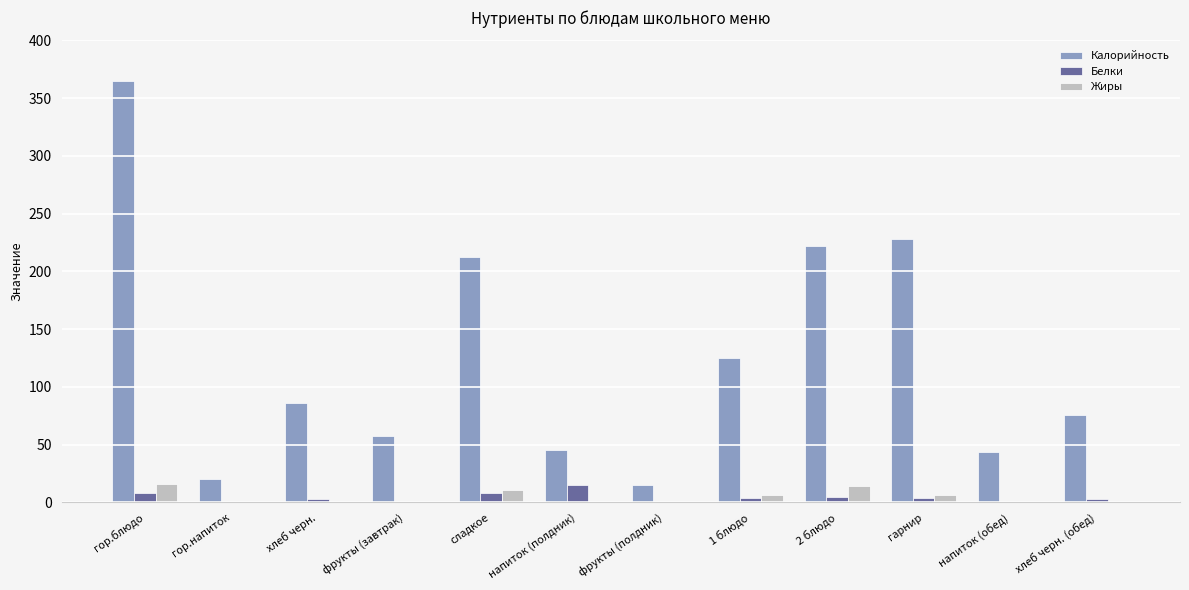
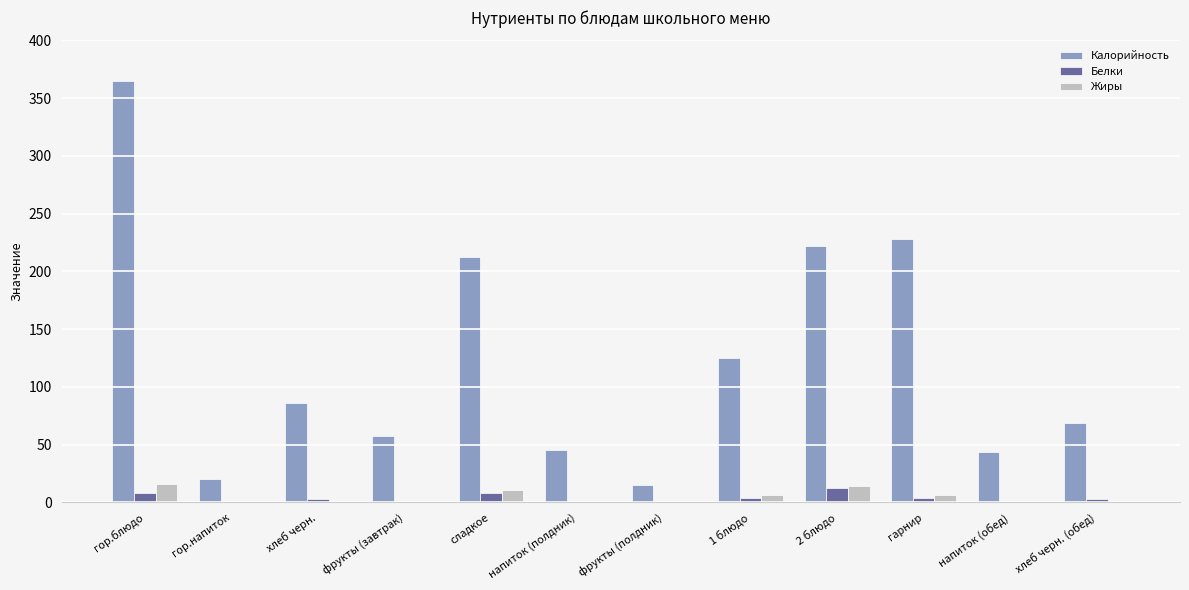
Белки, напиток (полдник): 16 -> 1
Белки, 2 блюдо: 5 -> 13
Калорийность, хлеб черн. (обед): 76 -> 69
